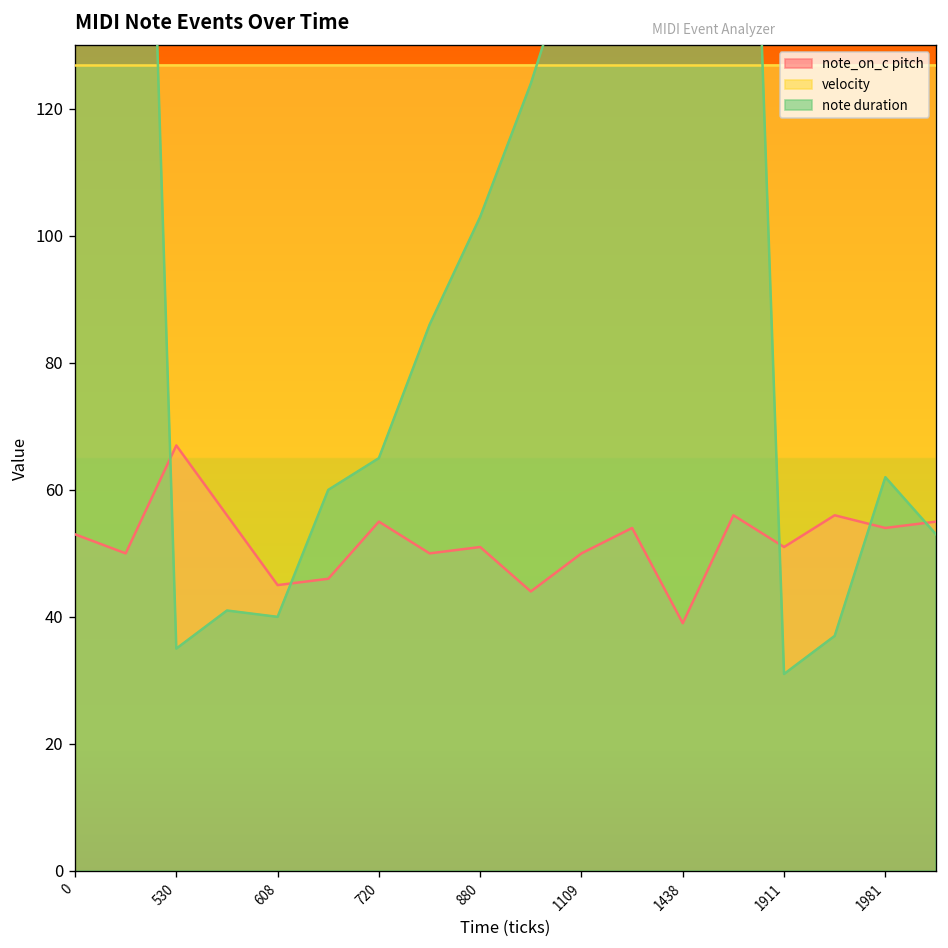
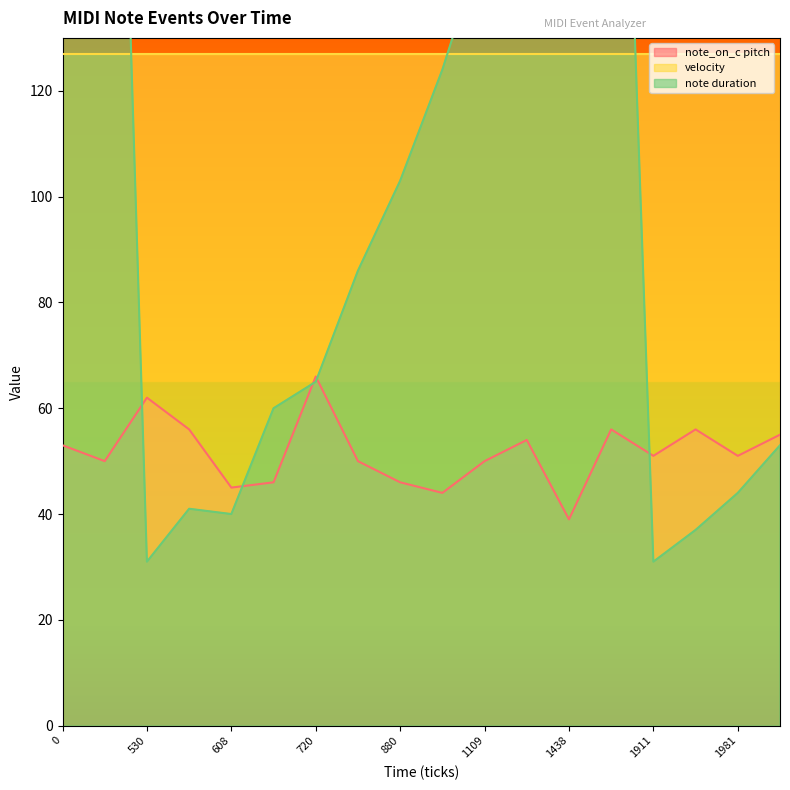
note_on_c pitch, 530: 67 -> 62
note duration, 530: 35 -> 31
note_on_c pitch, 720: 55 -> 66
note_on_c pitch, 880: 51 -> 46
note_on_c pitch, 1981: 54 -> 51
note duration, 1981: 62 -> 44
